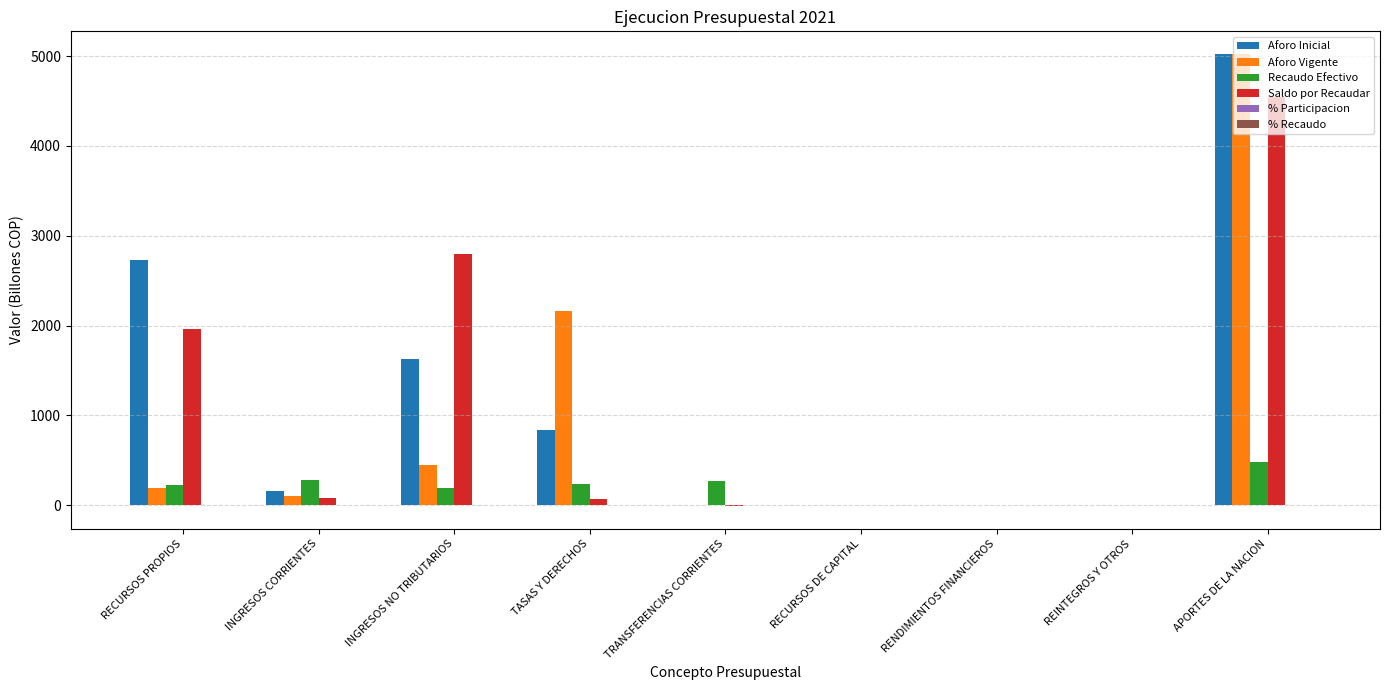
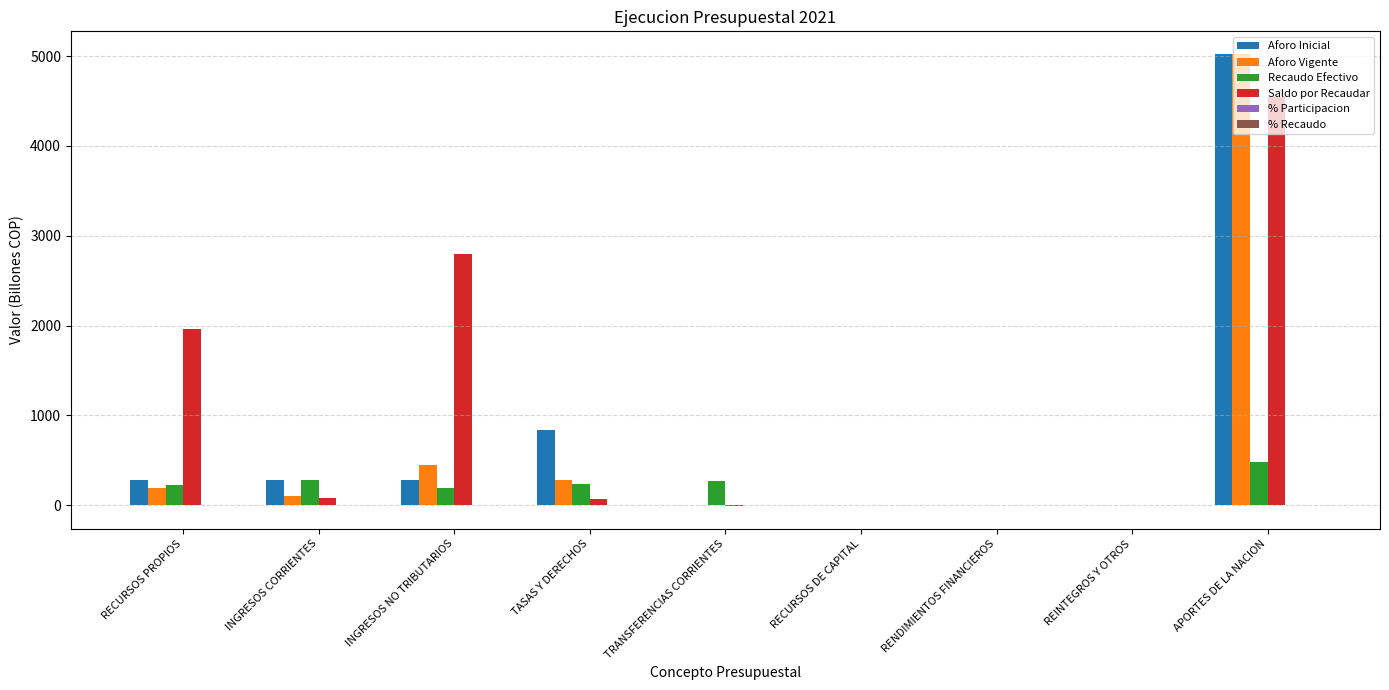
Aforo Inicial, RECURSOS PROPIOS: 2700 -> 300
Aforo Inicial, INGRESOS CORRIENTES: 200 -> 300
Aforo Inicial, INGRESOS NO TRIBUTARIOS: 1600 -> 300
Aforo Vigente, TASAS Y DERECHOS: 2200 -> 300
